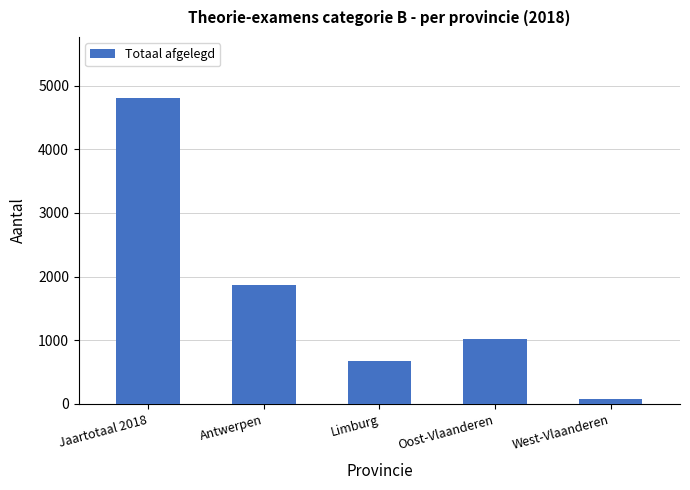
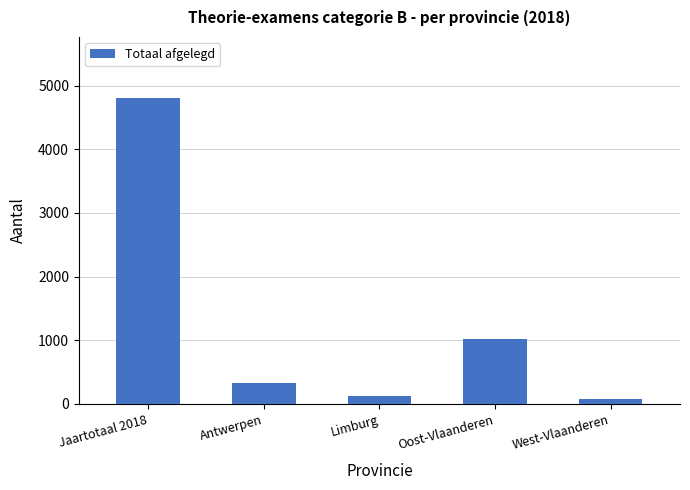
Antwerpen: 1900 -> 300
Limburg: 700 -> 100
